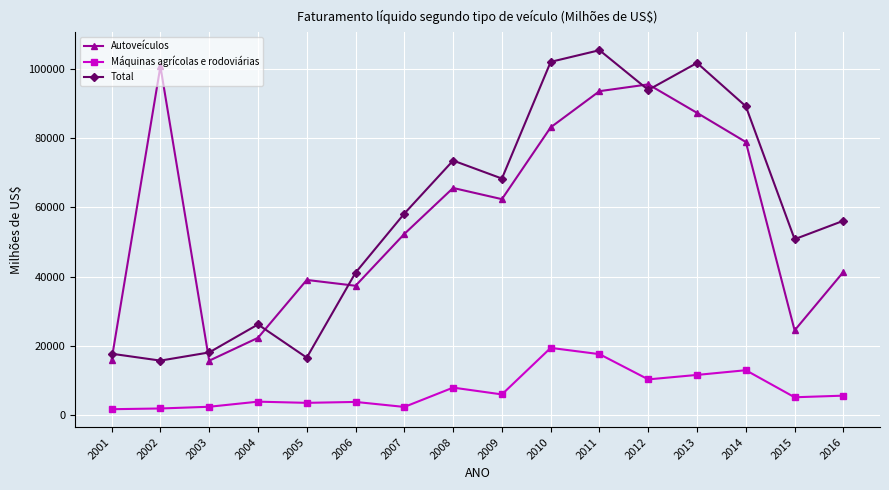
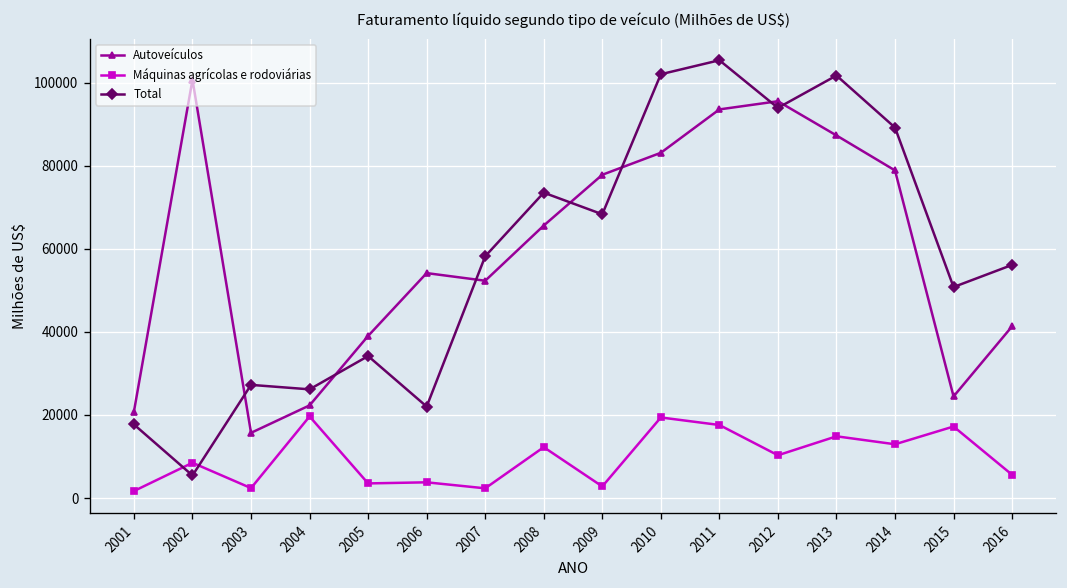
Autoveículos, 2001: 16000 -> 21000
Máquinas agrícolas e rodoviárias, 2002: 2000 -> 8000
Total, 2002: 16000 -> 5000
Total, 2003: 18000 -> 27000
Máquinas agrícolas e rodoviárias, 2004: 4000 -> 20000
Total, 2005: 17000 -> 34000
Autoveículos, 2006: 37000 -> 54000
Total, 2006: 41000 -> 22000
Máquinas agrícolas e rodoviárias, 2008: 8000 -> 12000
Autoveículos, 2009: 62000 -> 78000
Máquinas agrícolas e rodoviárias, 2009: 6000 -> 3000
Máquinas agrícolas e rodoviárias, 2013: 12000 -> 15000
Máquinas agrícolas e rodoviárias, 2015: 5000 -> 17000
